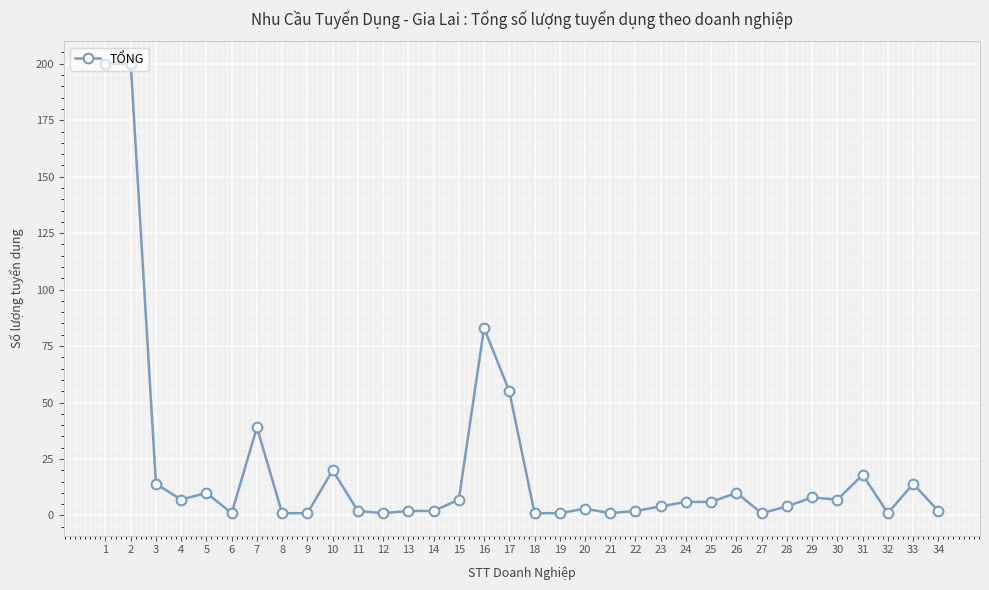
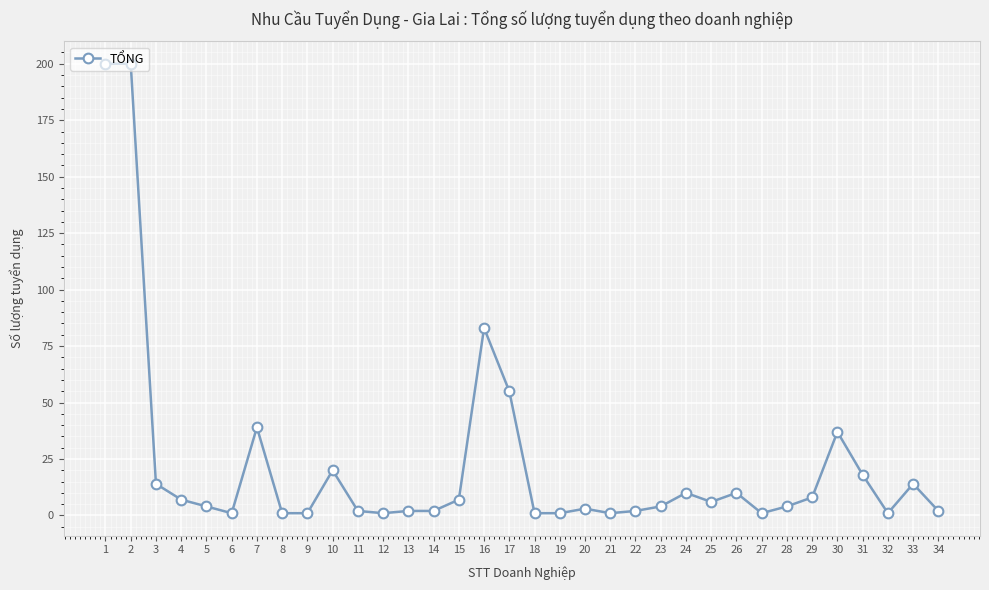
5: 10 -> 4
24: 6 -> 10
30: 7 -> 37
